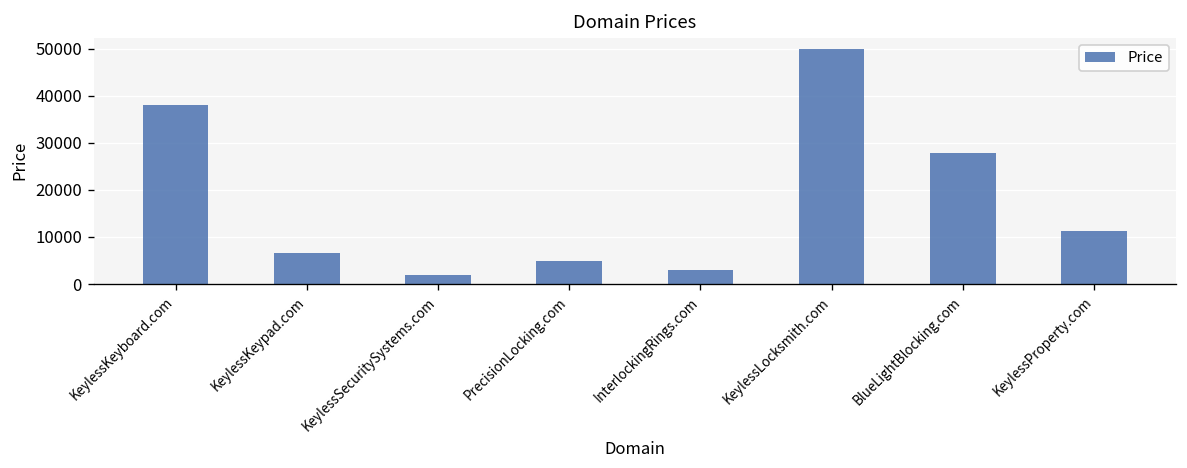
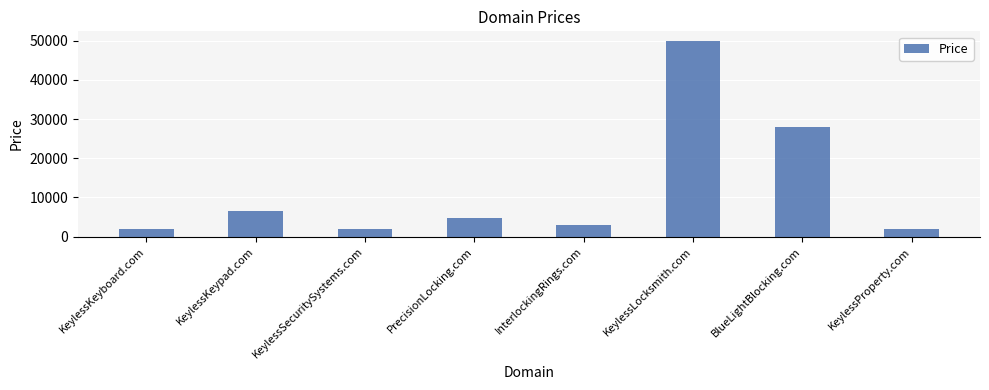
KeylessKeyboard.com: 38000 -> 2000
KeylessProperty.com: 11000 -> 2000
